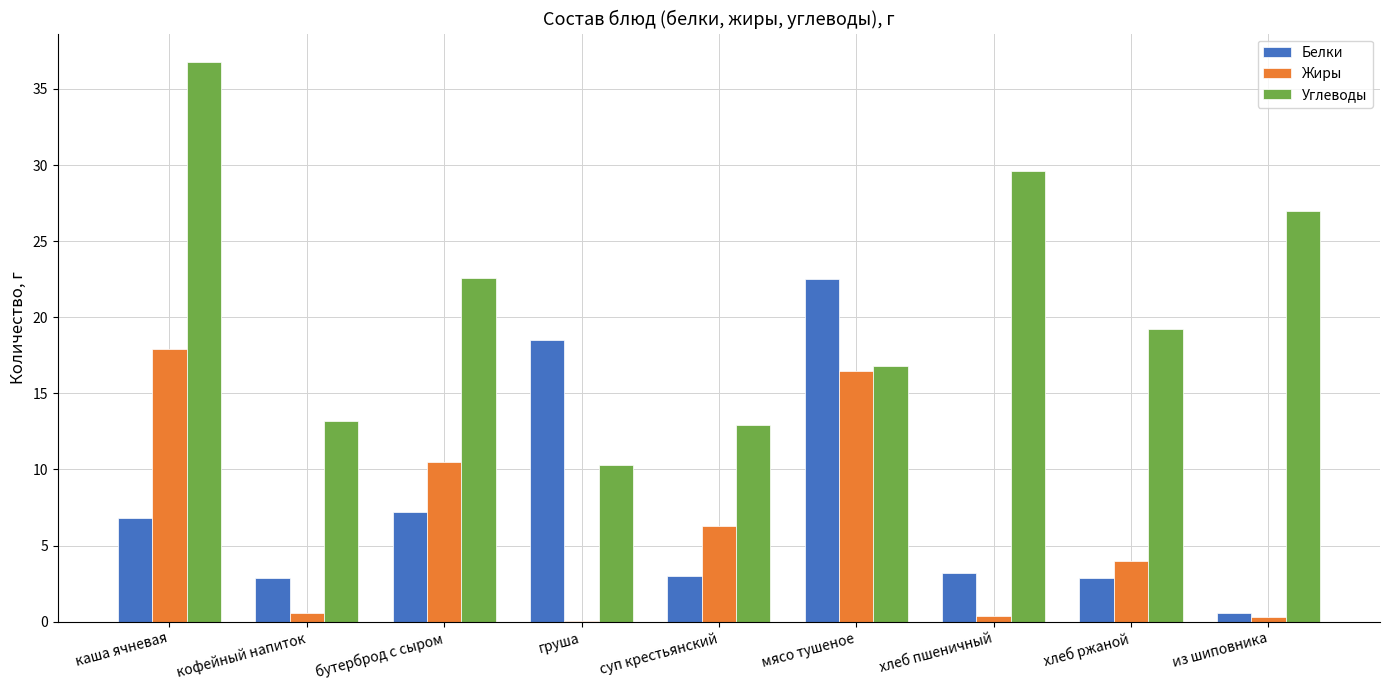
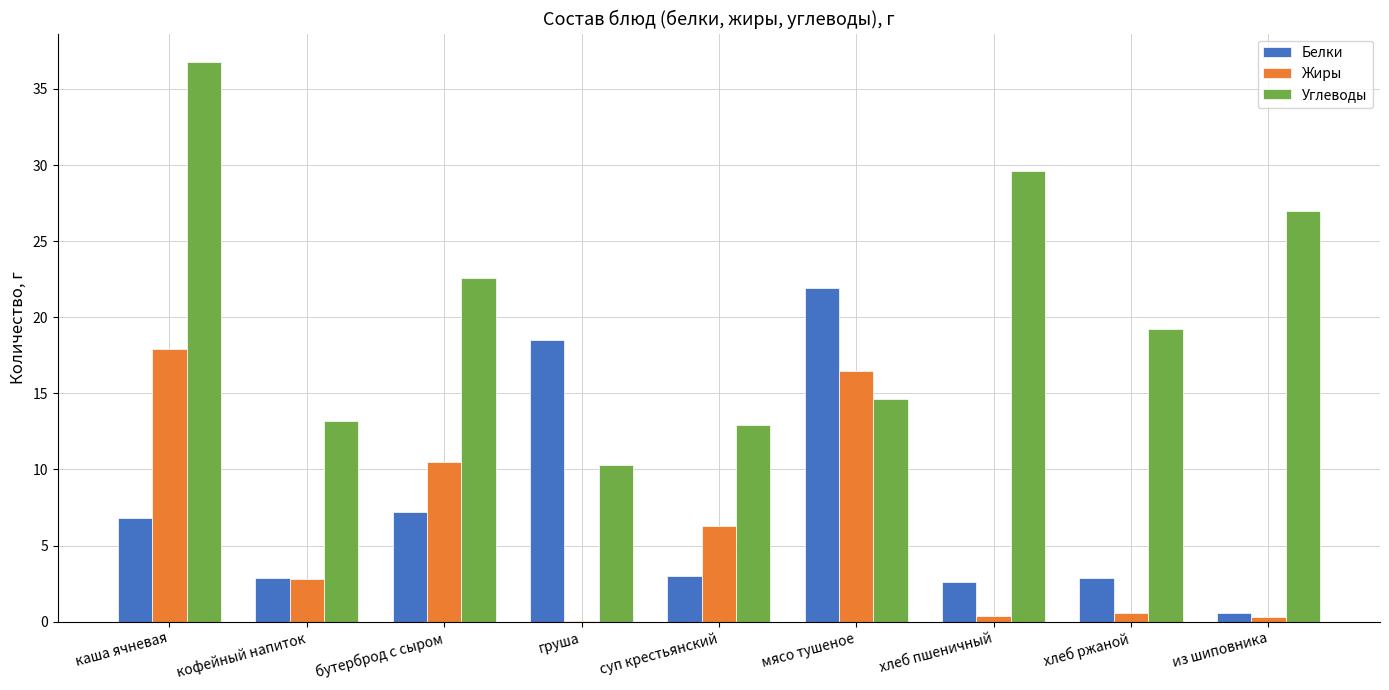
Жиры, кофейный напиток: 0.6 -> 2.8
Белки, мясо тушеное: 22.5 -> 21.9
Углеводы, мясо тушеное: 16.8 -> 14.6
Белки, хлеб пшеничный: 3.2 -> 2.6
Жиры, хлеб ржаной: 4.0 -> 0.6
